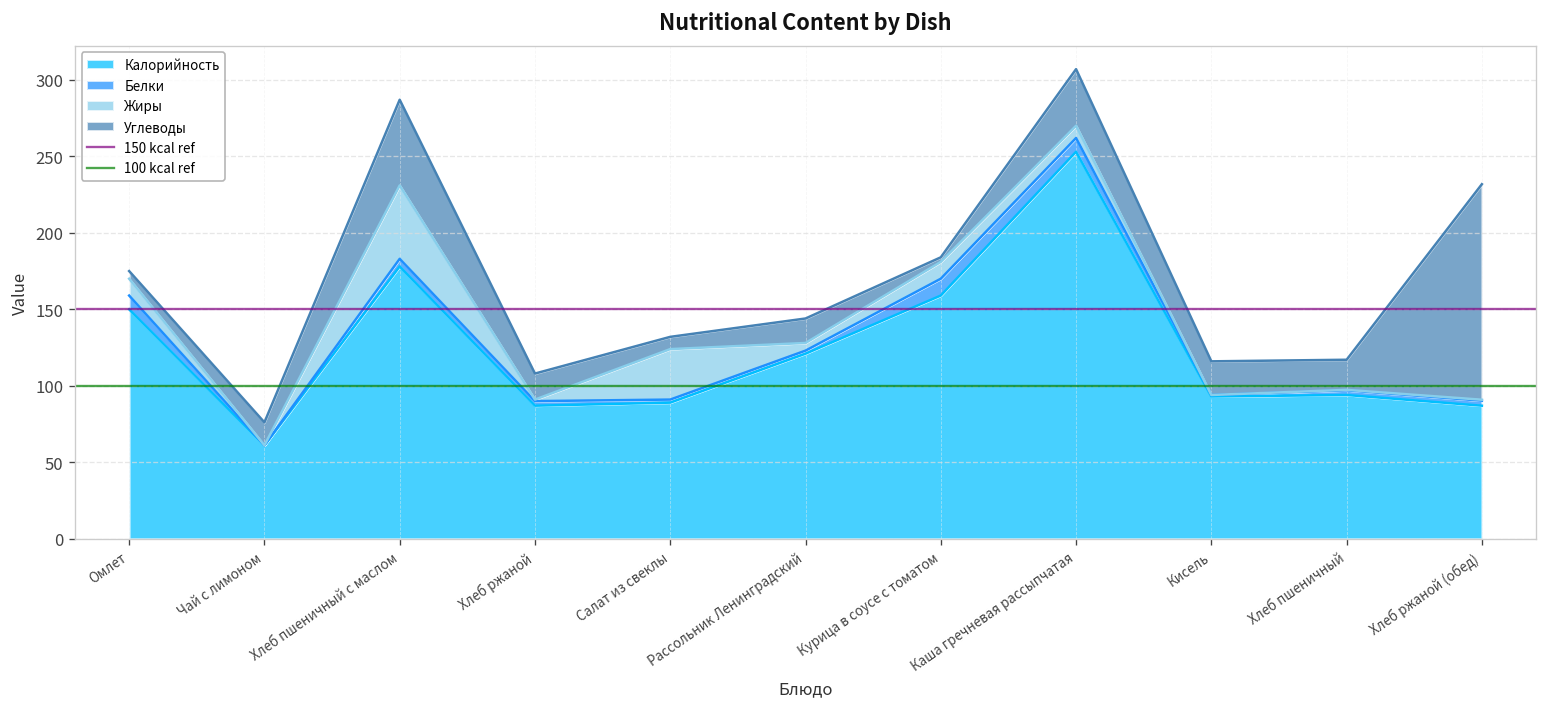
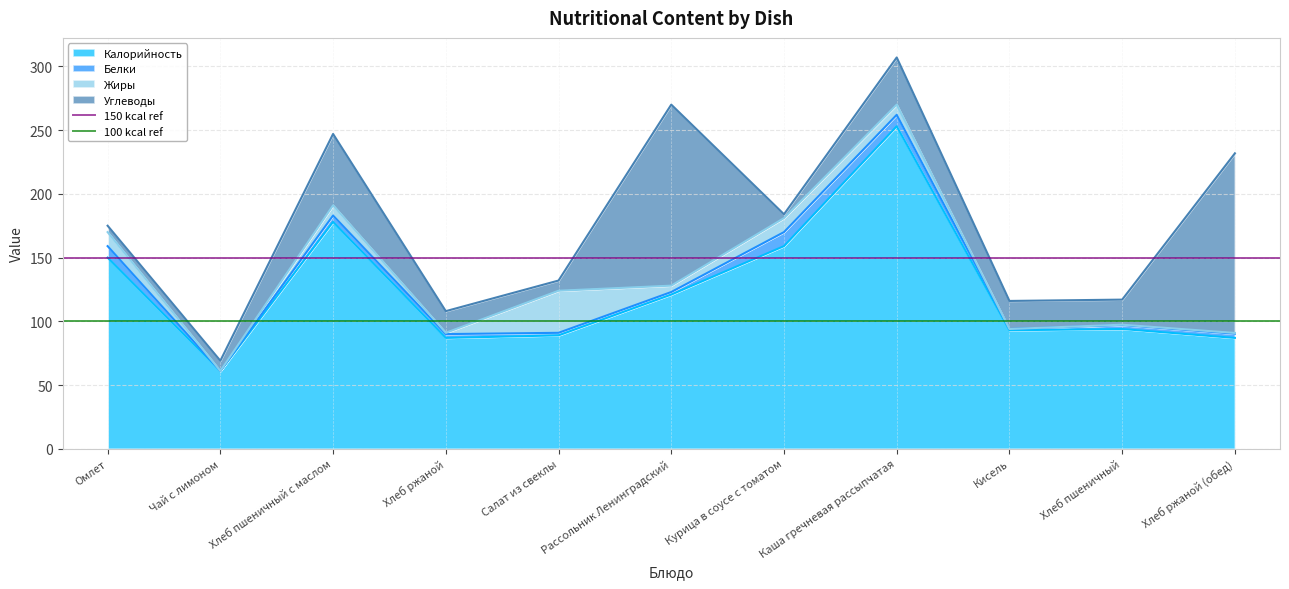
Углеводы, Чай с лимоном: 15 -> 8
Жиры, Хлеб пшеничный с маслом: 48 -> 8
Углеводы, Рассольник Ленинградский: 16 -> 142
